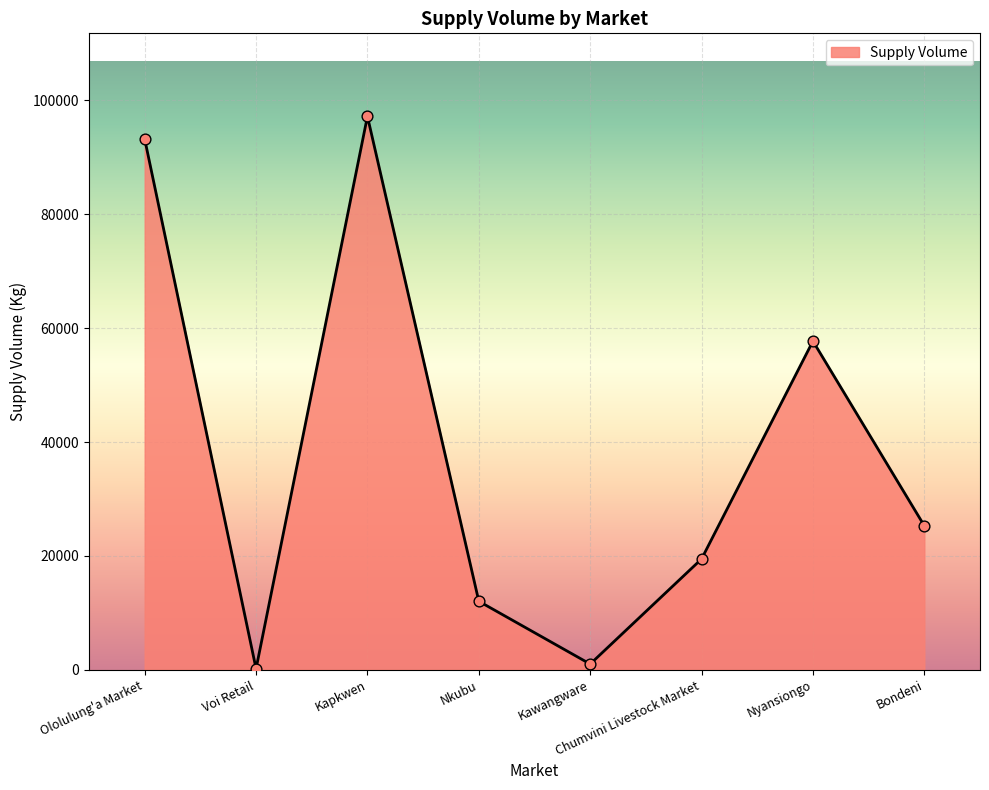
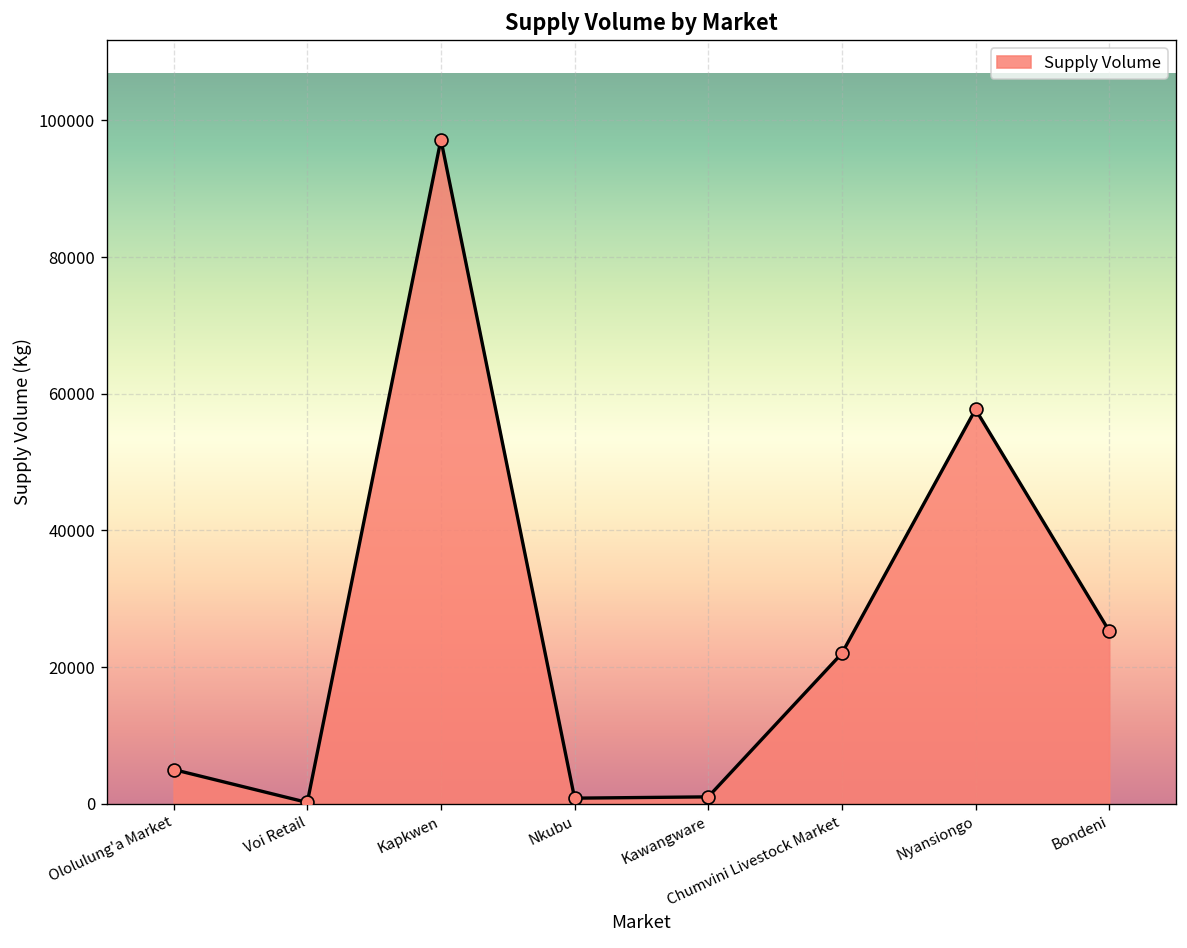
Ololulung'a Market: 93000 -> 5000
Nkubu: 12000 -> 1000
Chumvini Livestock Market: 19000 -> 22000
